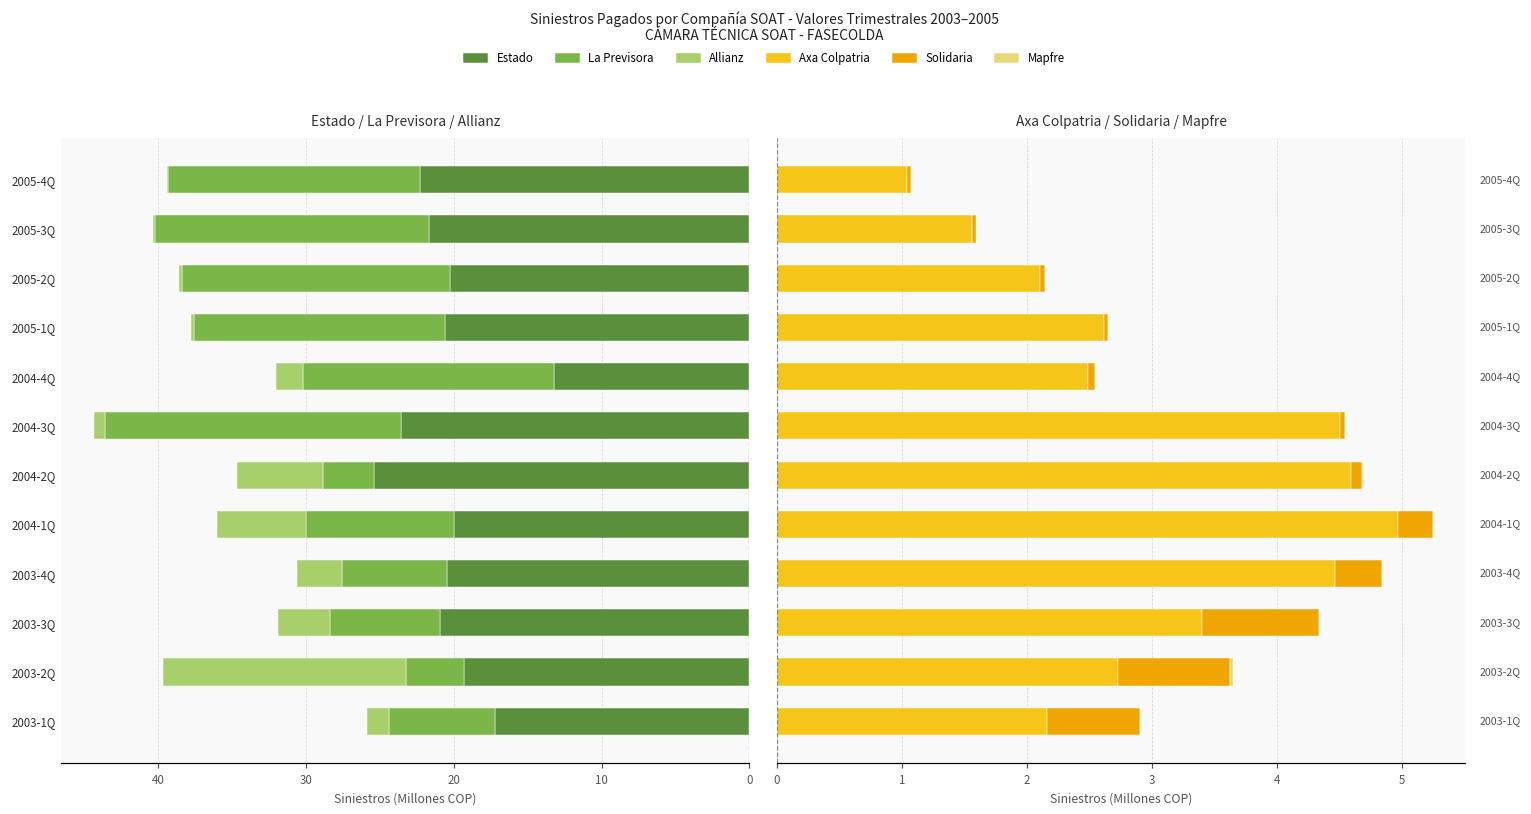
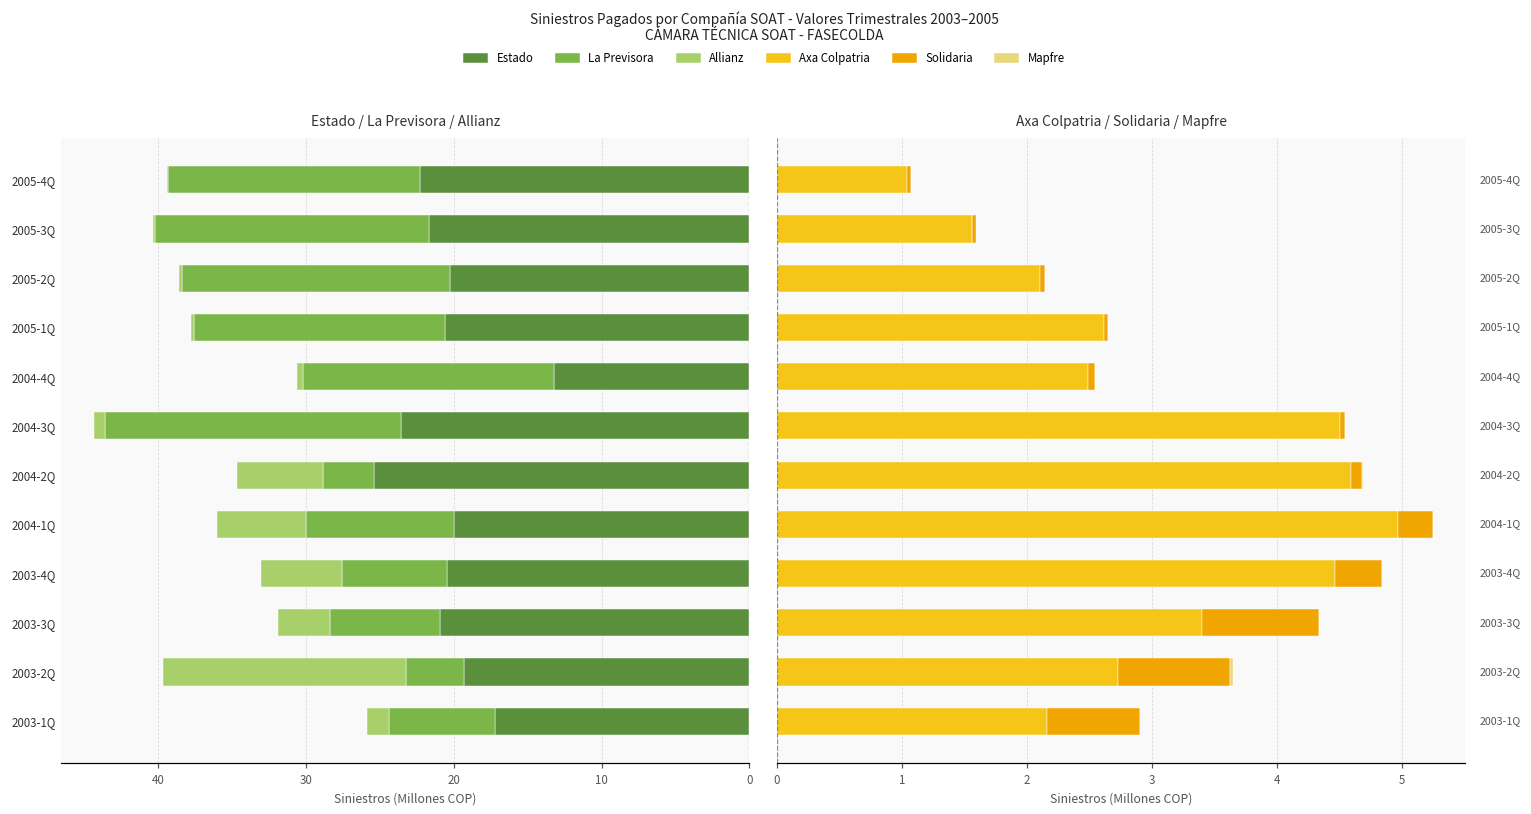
Estado / La Previsora / Allianz, Allianz, 2004-4Q: 1.8 -> 0.4
Estado / La Previsora / Allianz, Allianz, 2003-4Q: 3.1 -> 5.5
